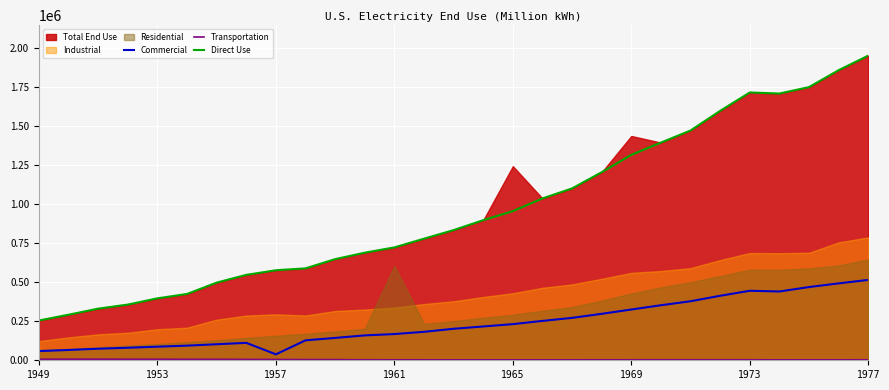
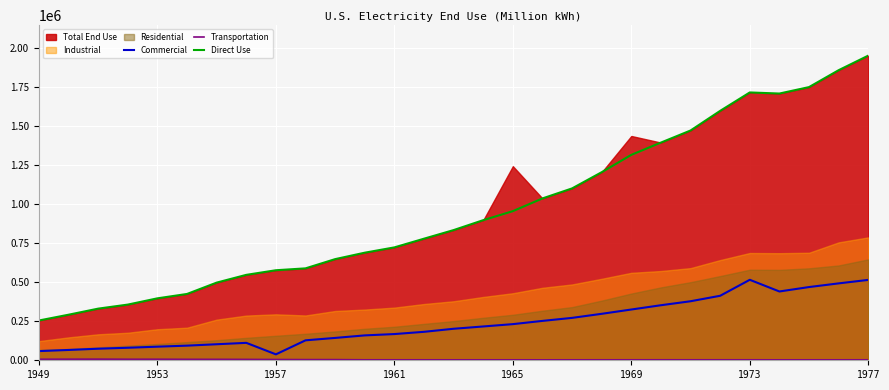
Residential, 1961: 600000 -> 210000
Commercial, 1973: 440000 -> 510000
